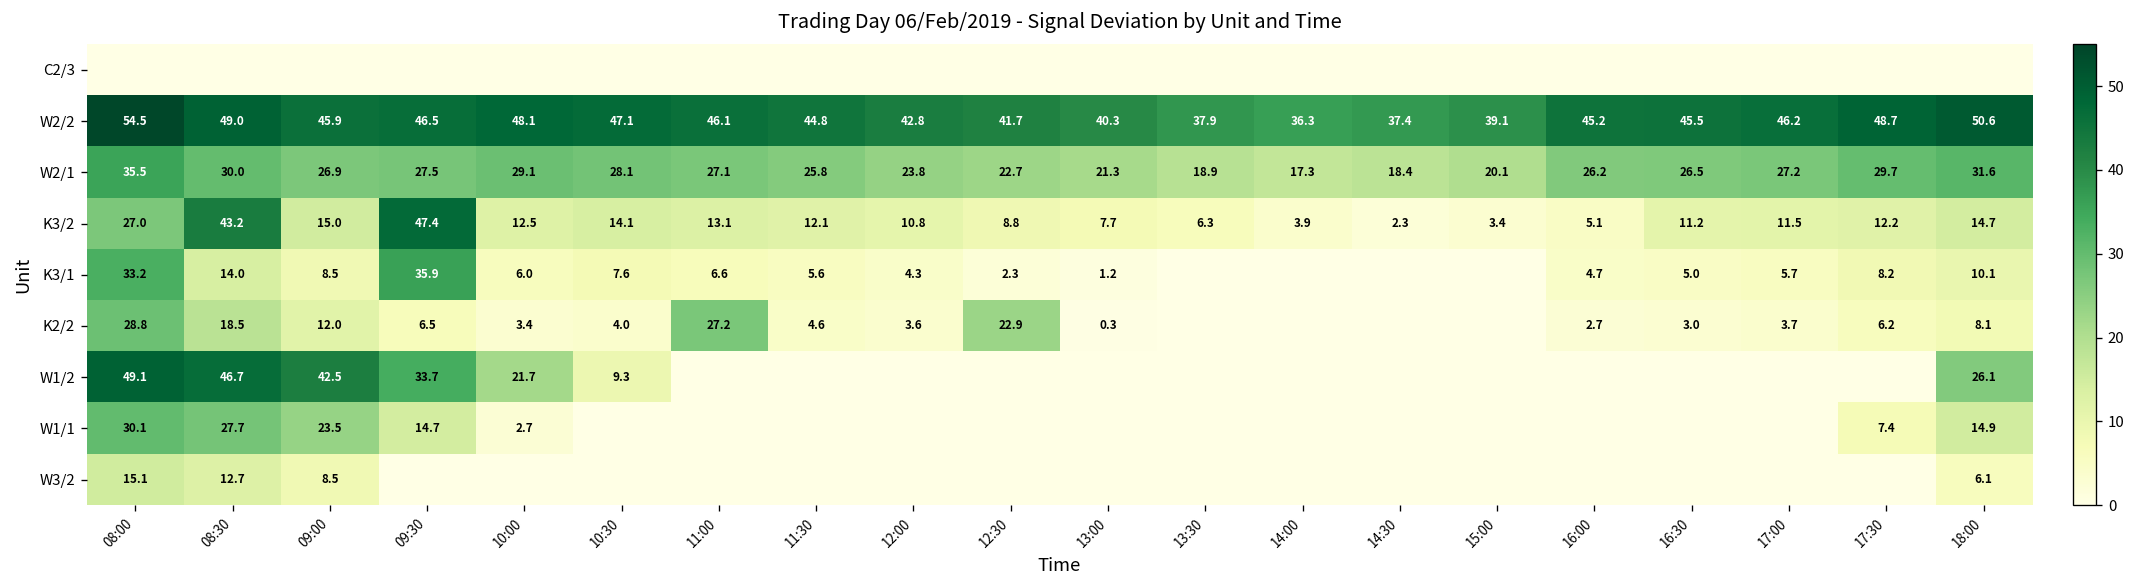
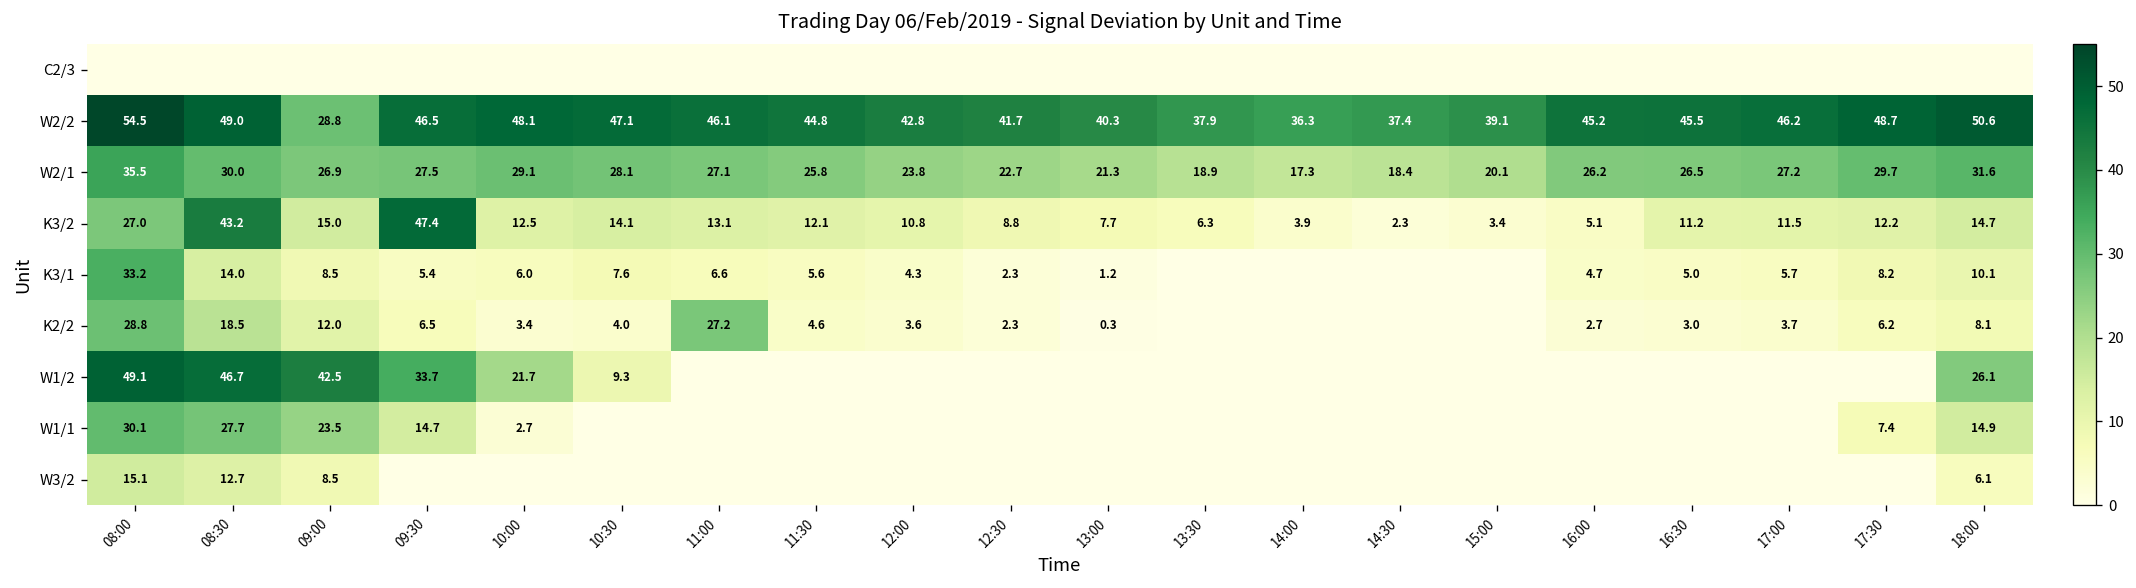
W2/2, 09:00: 45.9 -> 28.8
K3/1, 09:30: 35.9 -> 5.4
K2/2, 12:30: 22.9 -> 2.3
